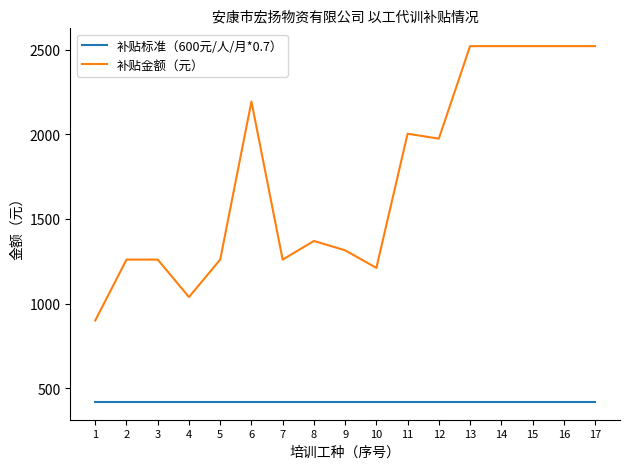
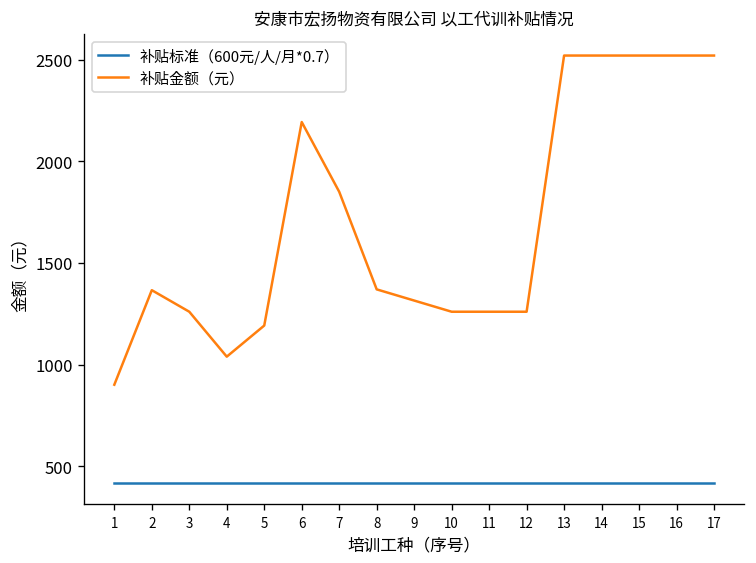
补贴金额（元）, 2: 1260 -> 1370
补贴金额（元）, 5: 1260 -> 1190
补贴金额（元）, 7: 1260 -> 1850
补贴金额（元）, 10: 1210 -> 1260
补贴金额（元）, 11: 2000 -> 1260
补贴金额（元）, 12: 1970 -> 1260
